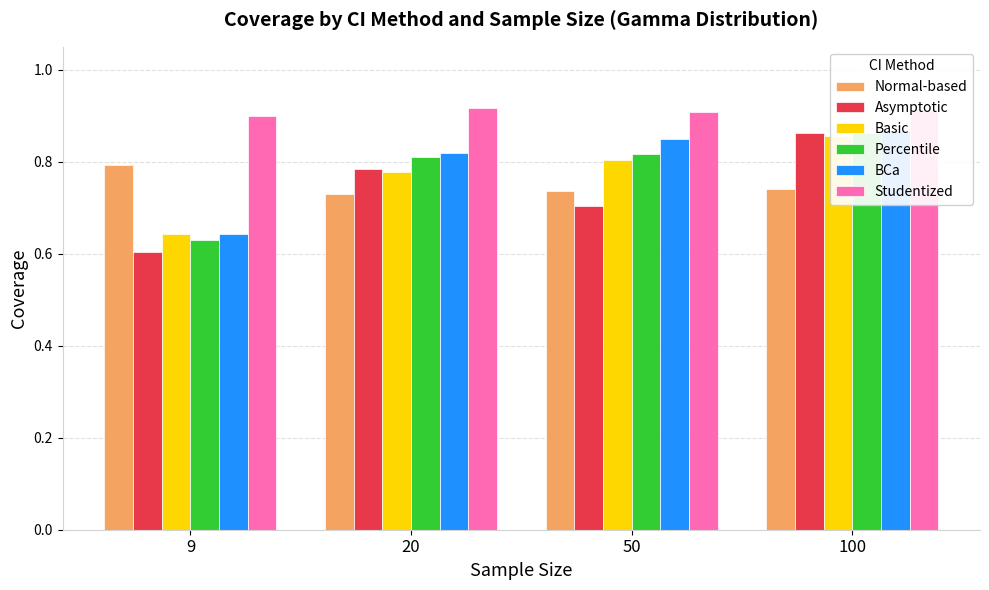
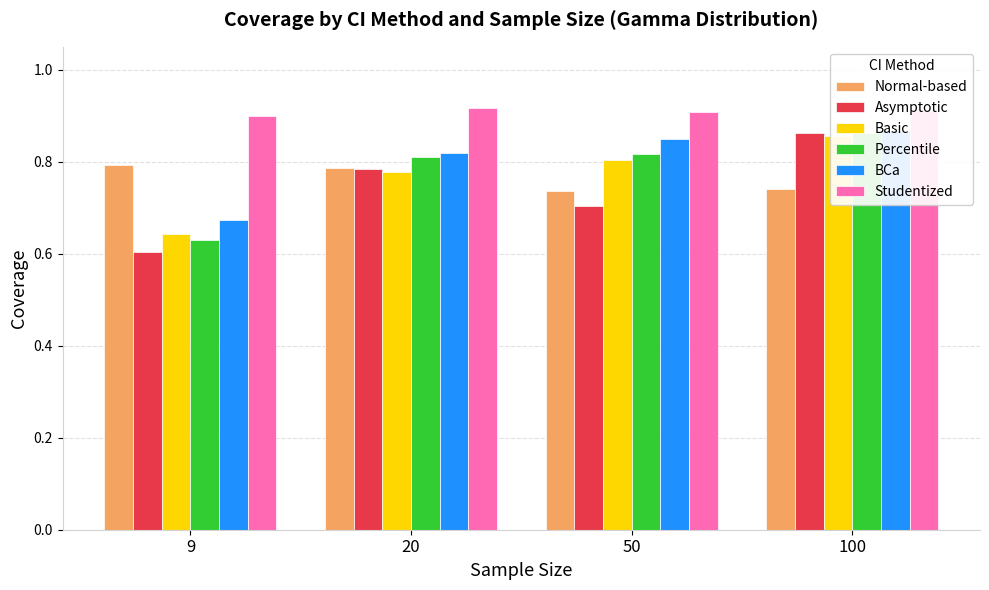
BCa, 9: 0.64 -> 0.67
Normal-based, 20: 0.73 -> 0.79
